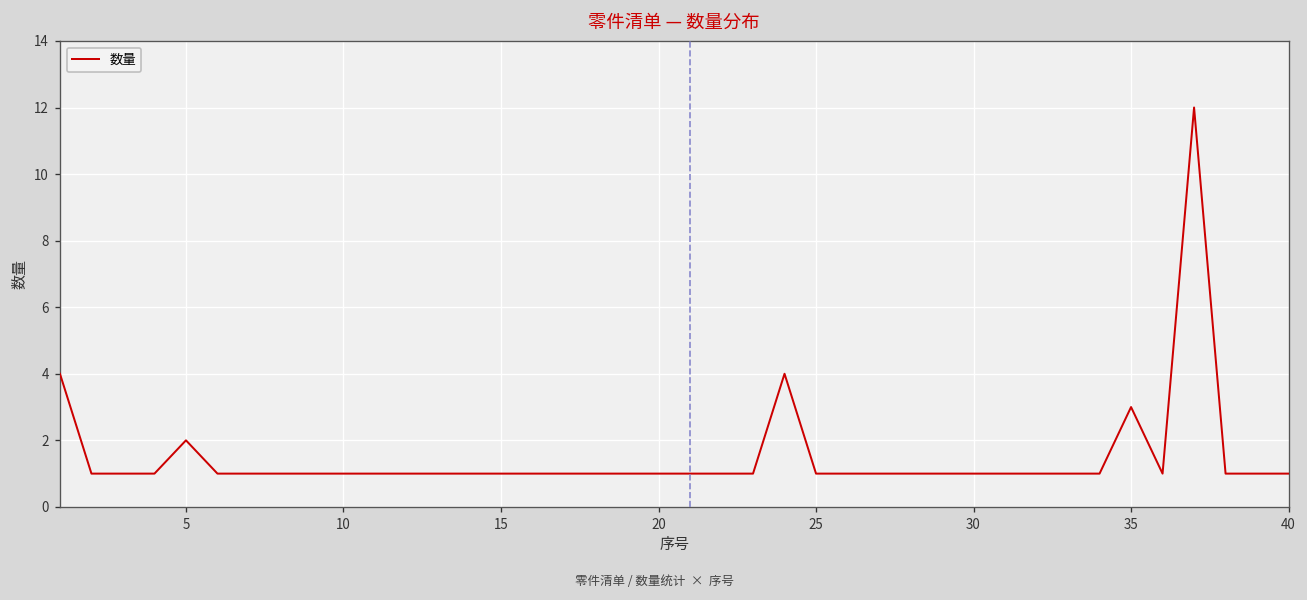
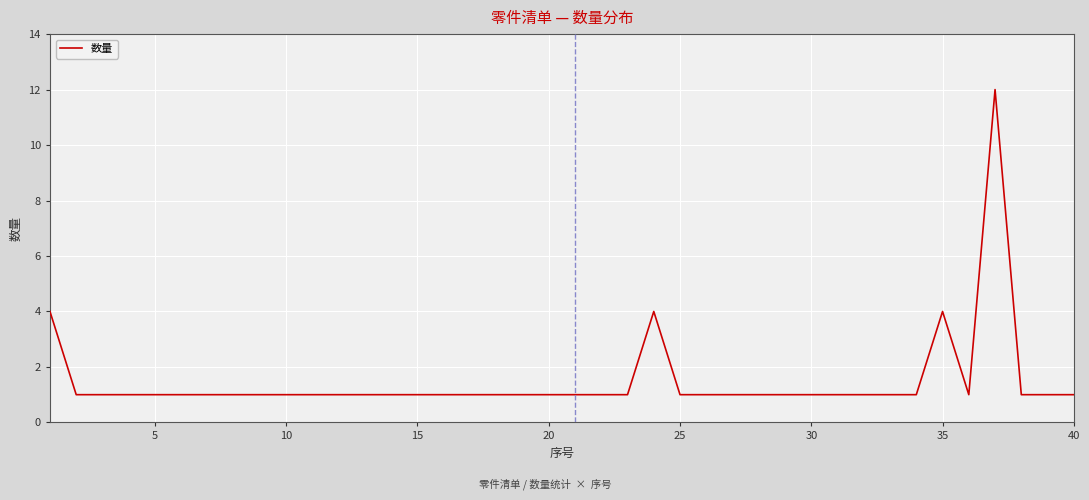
5: 2 -> 1
35: 3 -> 4
